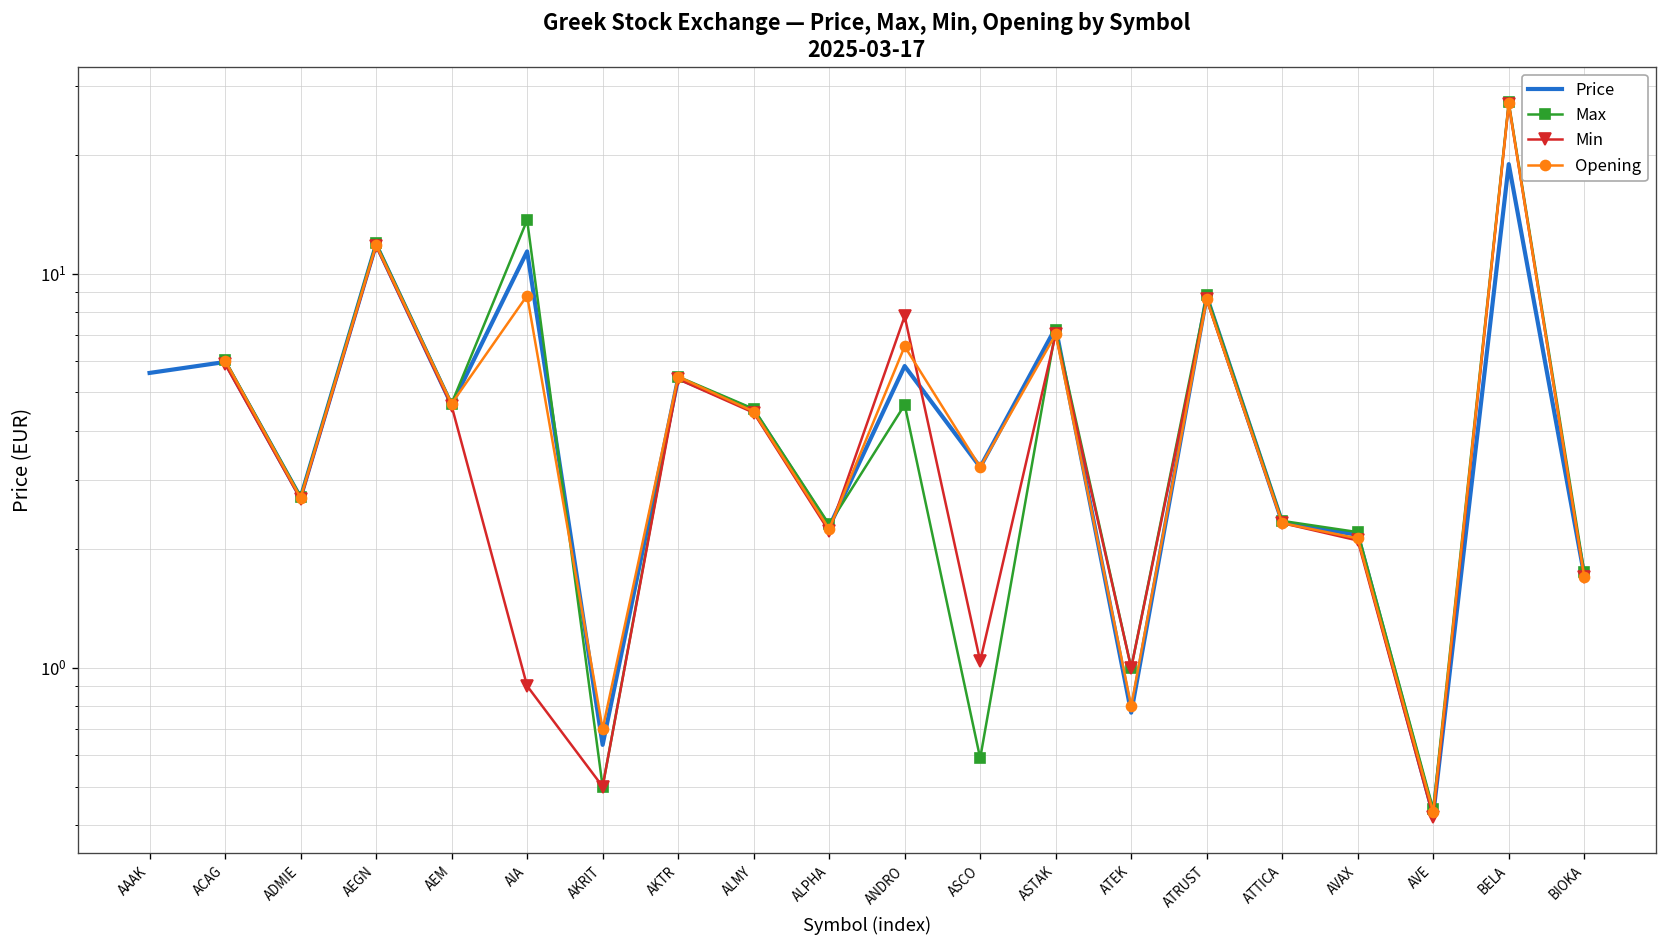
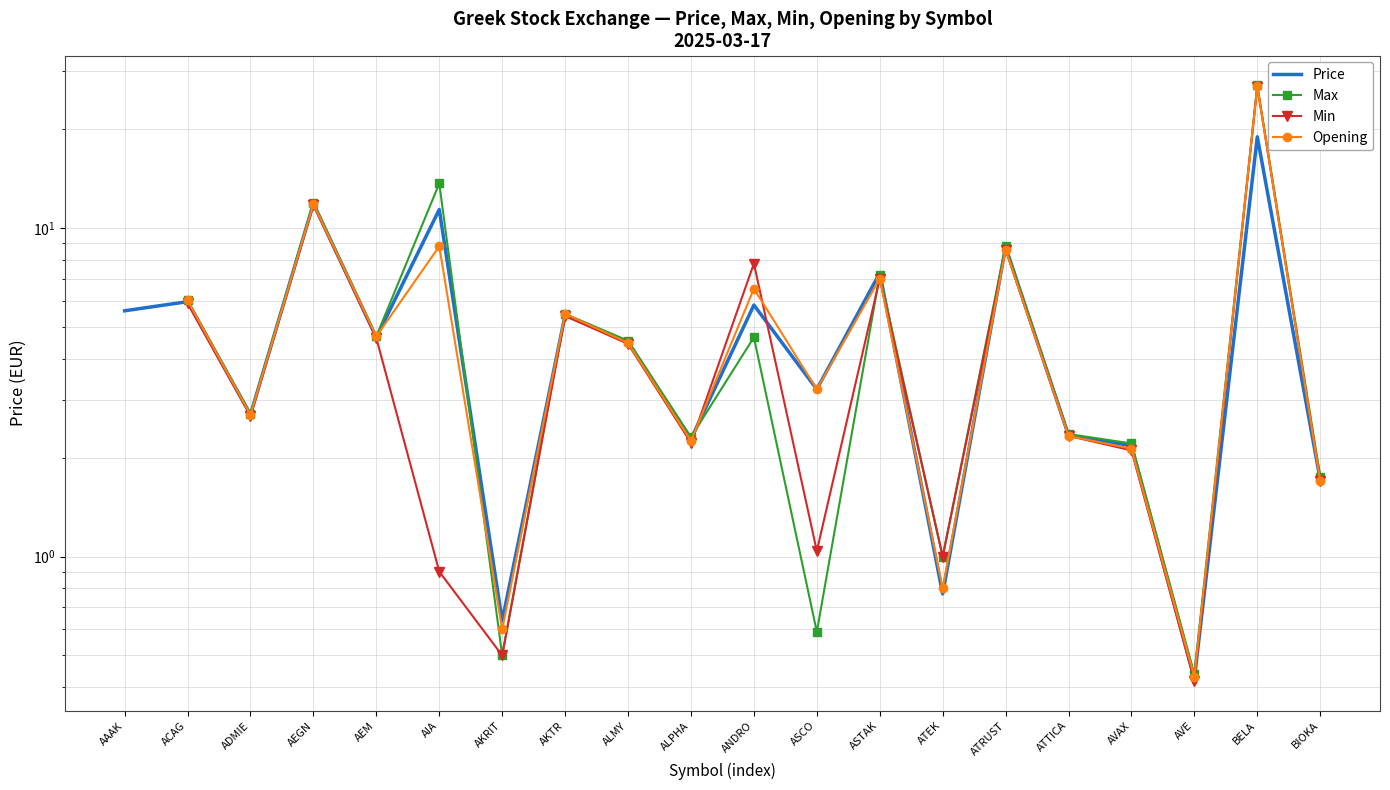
Opening, AKRIT: 0.7 -> 0.6
